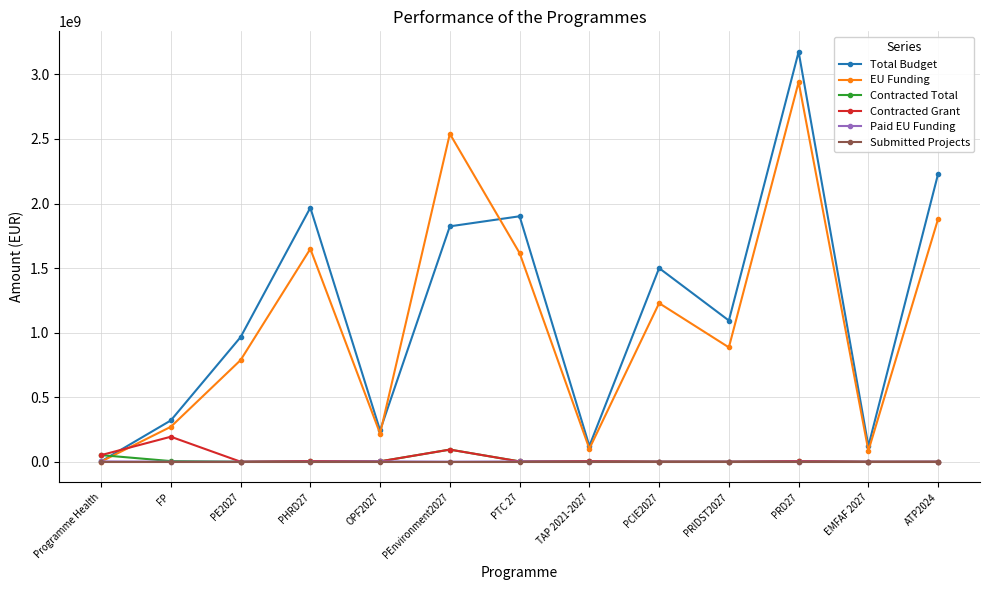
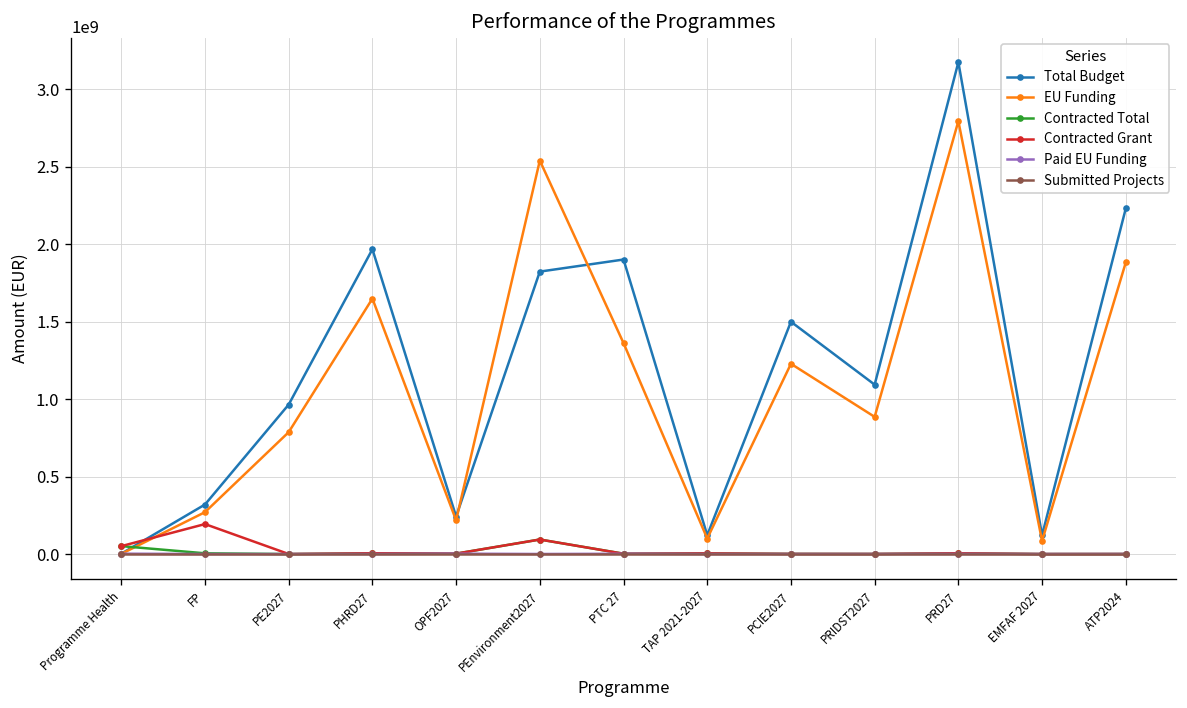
EU Funding, PTC 27: 1620000000 -> 1360000000
EU Funding, PRD27: 2940000000 -> 2790000000
